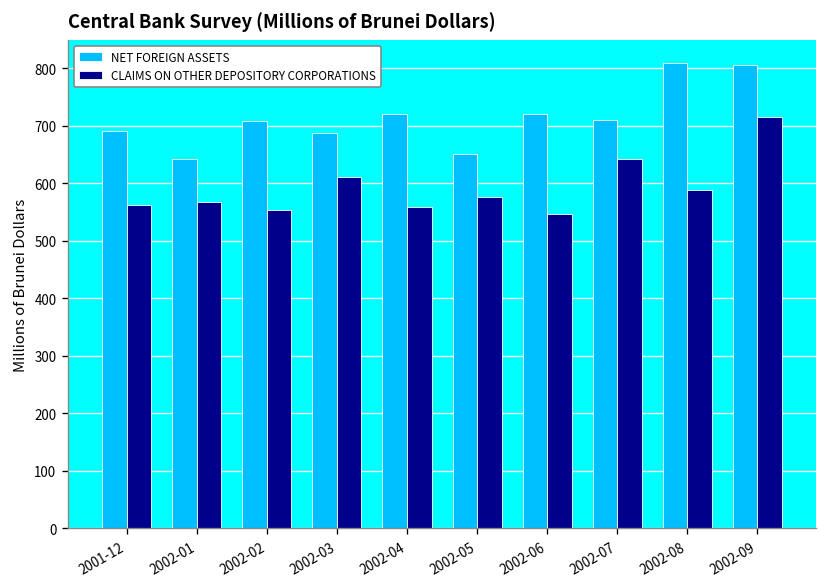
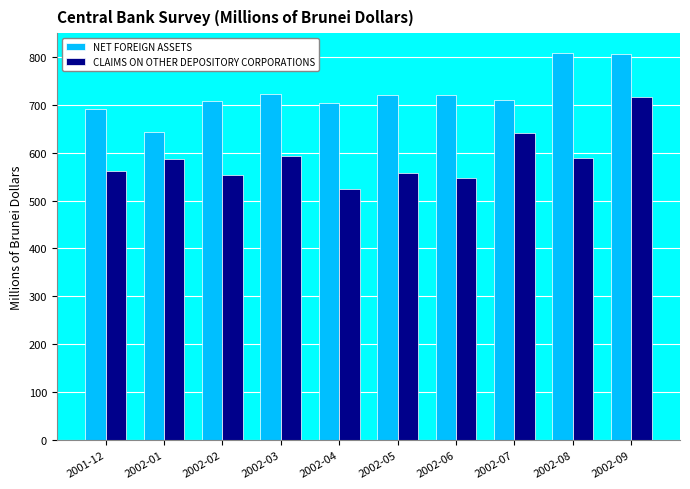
CLAIMS ON OTHER DEPOSITORY CORPORATIONS, 2002-01: 570 -> 590
NET FOREIGN ASSETS, 2002-03: 690 -> 720
CLAIMS ON OTHER DEPOSITORY CORPORATIONS, 2002-03: 610 -> 590
NET FOREIGN ASSETS, 2002-04: 720 -> 700
CLAIMS ON OTHER DEPOSITORY CORPORATIONS, 2002-04: 560 -> 520
NET FOREIGN ASSETS, 2002-05: 650 -> 720
CLAIMS ON OTHER DEPOSITORY CORPORATIONS, 2002-05: 580 -> 560
